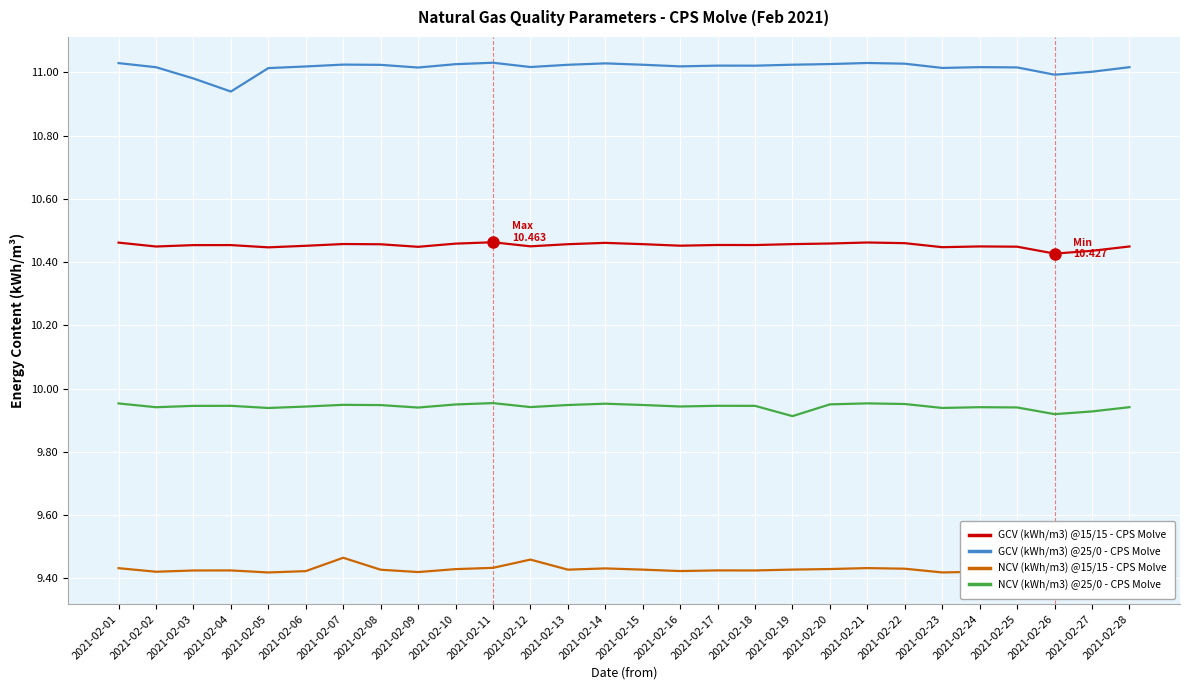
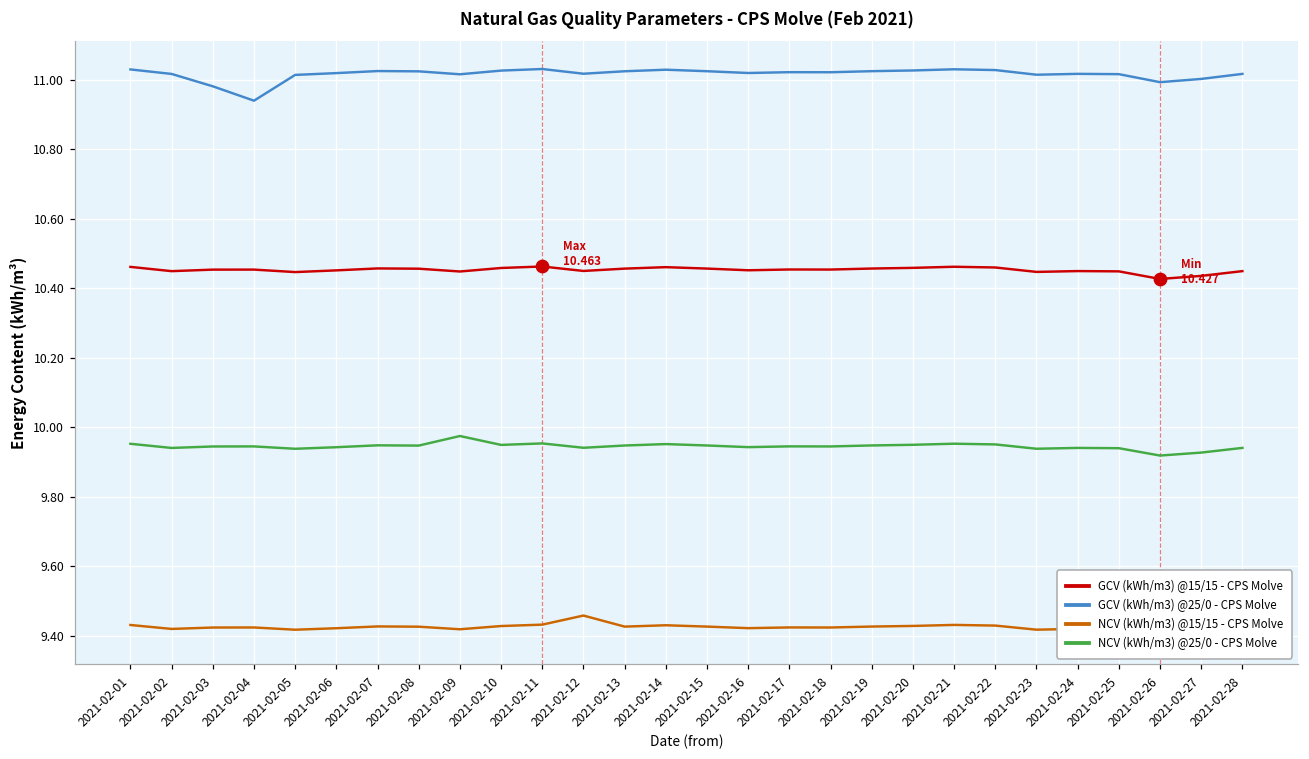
NCV (kWh/m3) @15/15 - CPS Molve, 2021-02-07: 9.46 -> 9.43
NCV (kWh/m3) @25/0 - CPS Molve, 2021-02-09: 9.94 -> 9.98
NCV (kWh/m3) @25/0 - CPS Molve, 2021-02-19: 9.91 -> 9.95
